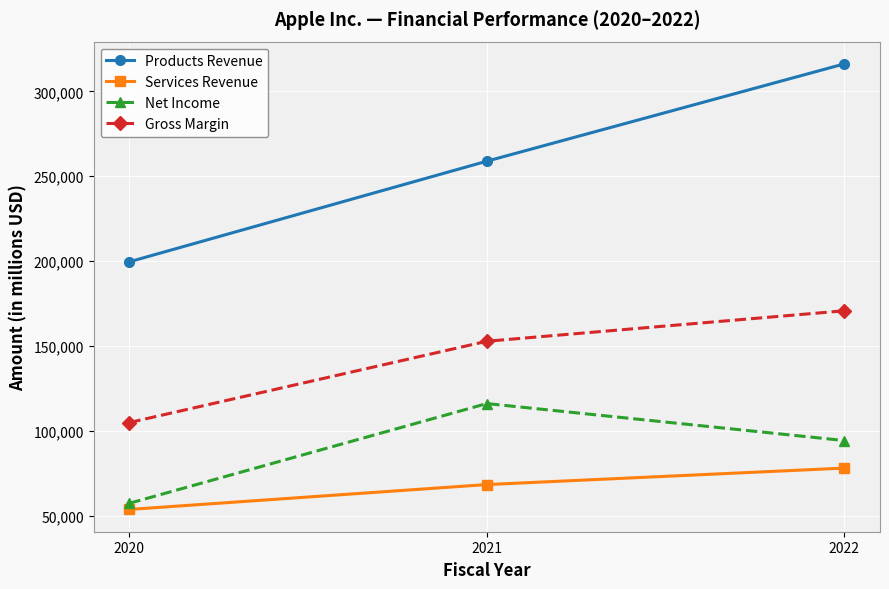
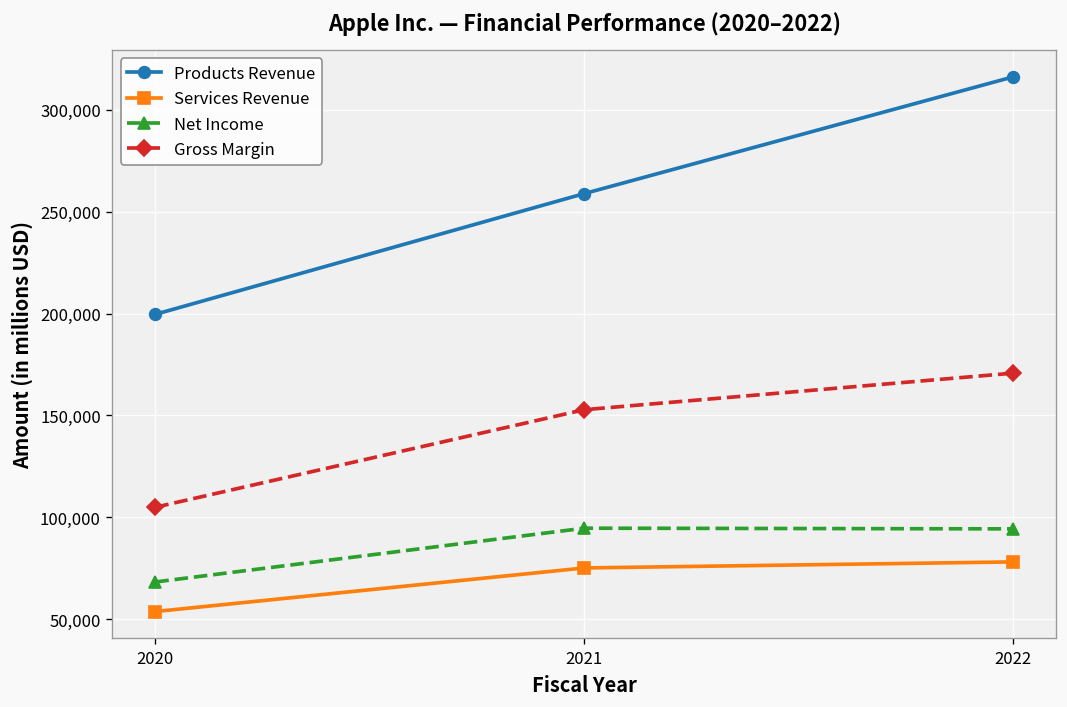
Net Income, 2020: 57,000 -> 68,000
Services Revenue, 2021: 68,000 -> 75,000
Net Income, 2021: 116,000 -> 95,000
